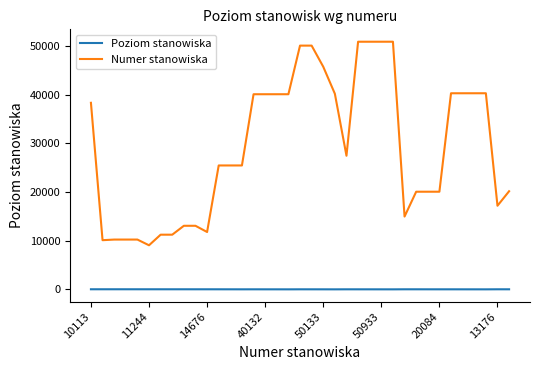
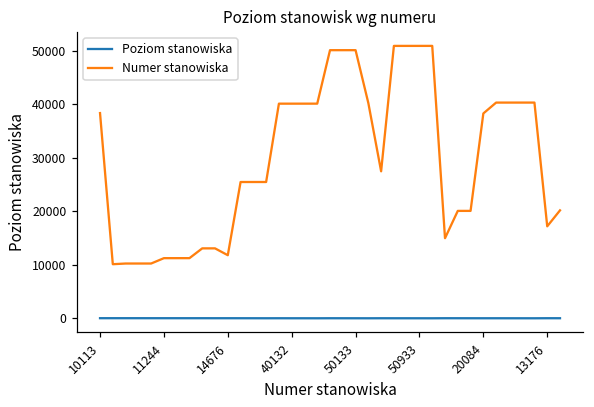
Numer stanowiska, 11244: 9000 -> 11000
Numer stanowiska, 50133: 46000 -> 50000
Numer stanowiska, 20084: 20000 -> 38000
